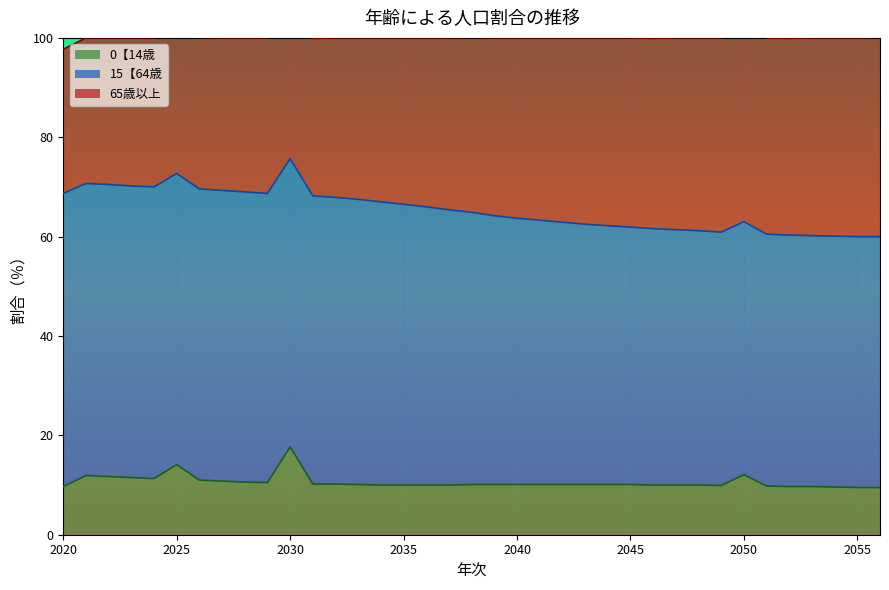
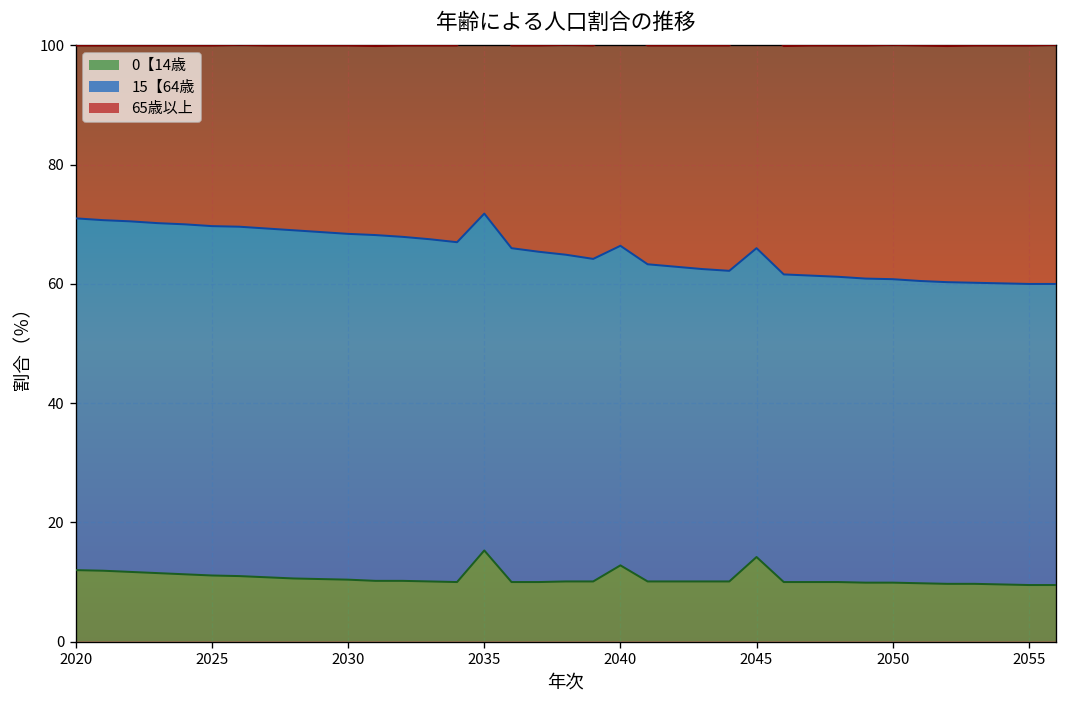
0【14歳, 2020: 10 -> 12
0【14歳, 2025: 14 -> 11
0【14歳, 2030: 18 -> 10
0【14歳, 2035: 10 -> 15
0【14歳, 2040: 10 -> 13
0【14歳, 2045: 10 -> 14
0【14歳, 2050: 12 -> 10
